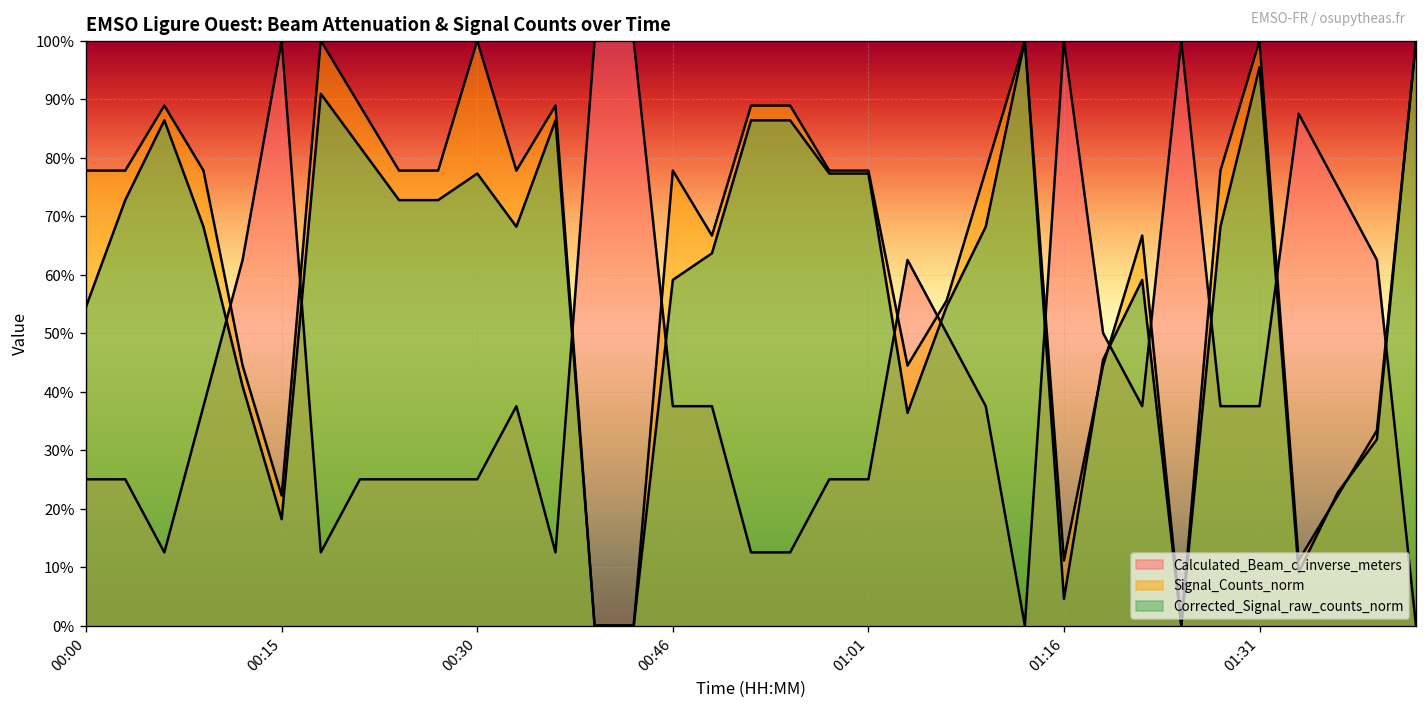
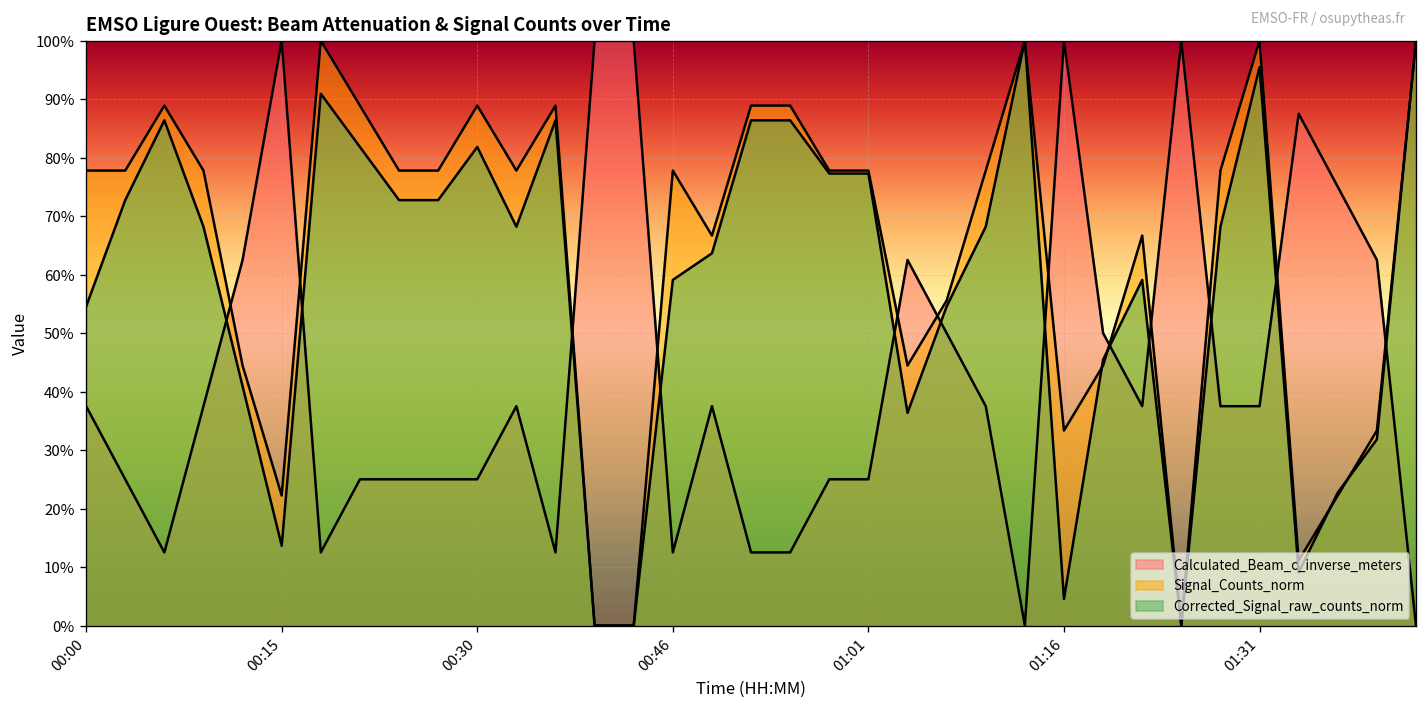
Calculated_Beam_c_inverse_meters, 00:00: 25% -> 38%
Corrected_Signal_raw_counts_norm, 00:15: 18% -> 14%
Signal_Counts_norm, 00:30: 100% -> 89%
Corrected_Signal_raw_counts_norm, 00:30: 77% -> 82%
Calculated_Beam_c_inverse_meters, 00:46: 38% -> 13%
Signal_Counts_norm, 01:16: 11% -> 33%
